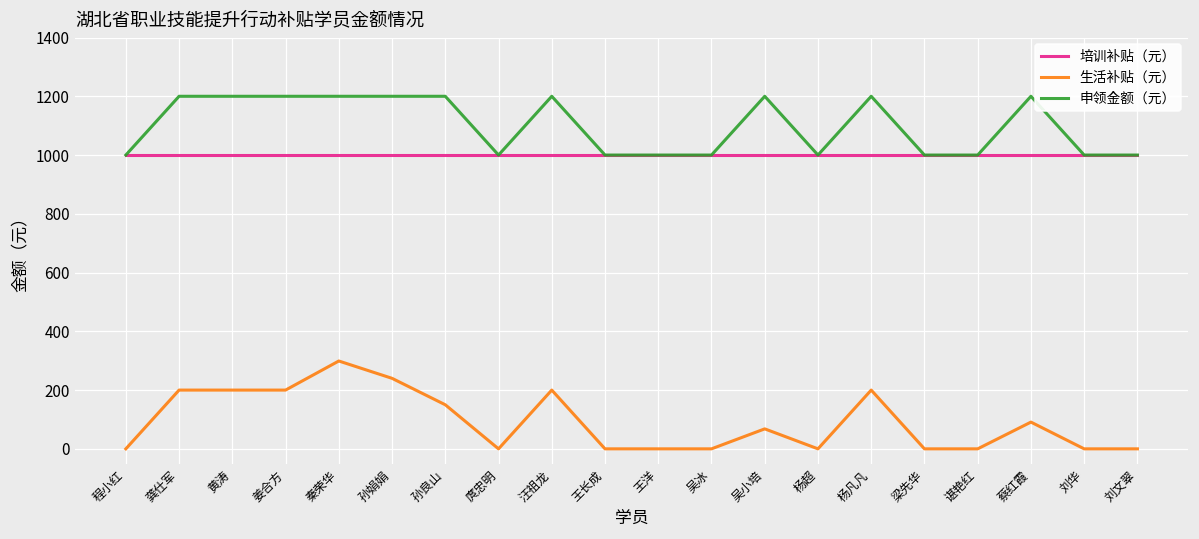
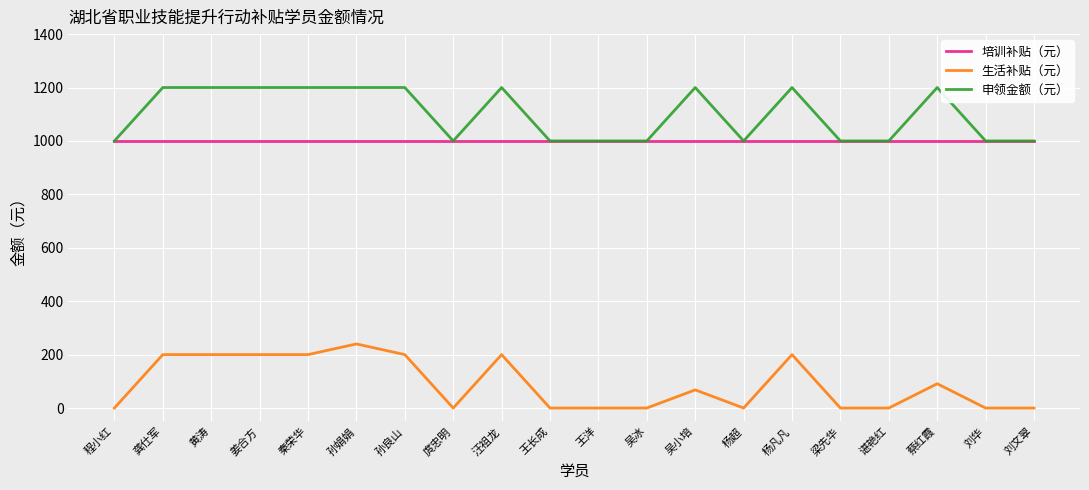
生活补贴（元）, 秦荣华: 300 -> 200
生活补贴（元）, 孙良山: 150 -> 200
